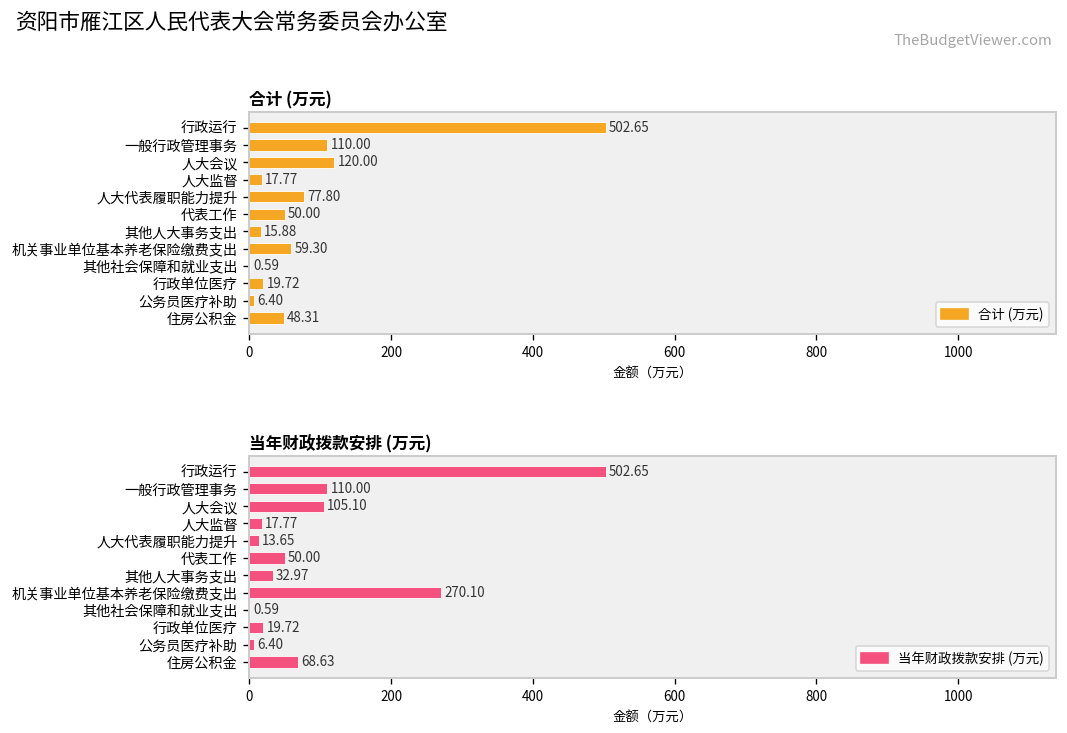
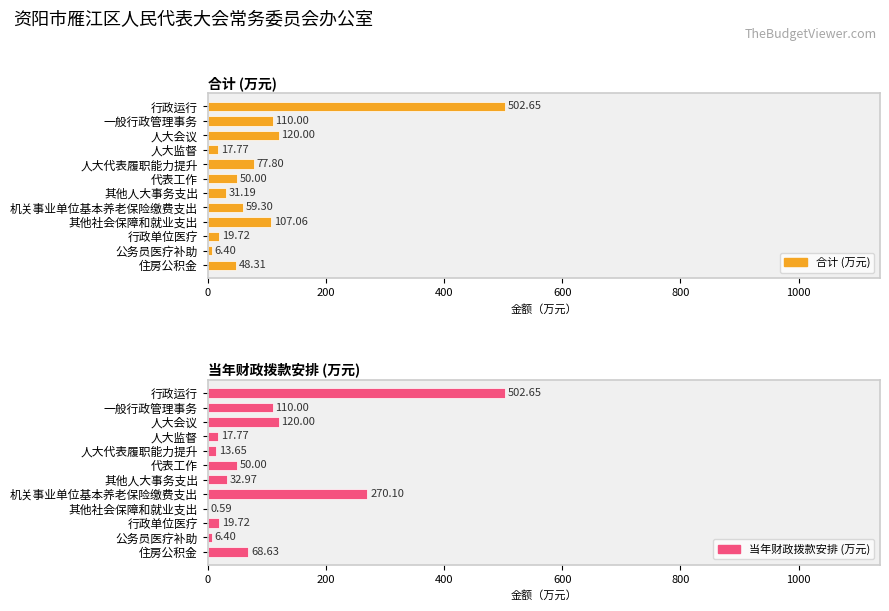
合计 (万元), 其他人大事务支出: 15.88 -> 31.19
合计 (万元), 其他社会保障和就业支出: 0.59 -> 107.06
当年财政拨款安排 (万元), 人大会议: 105.10 -> 120.00
